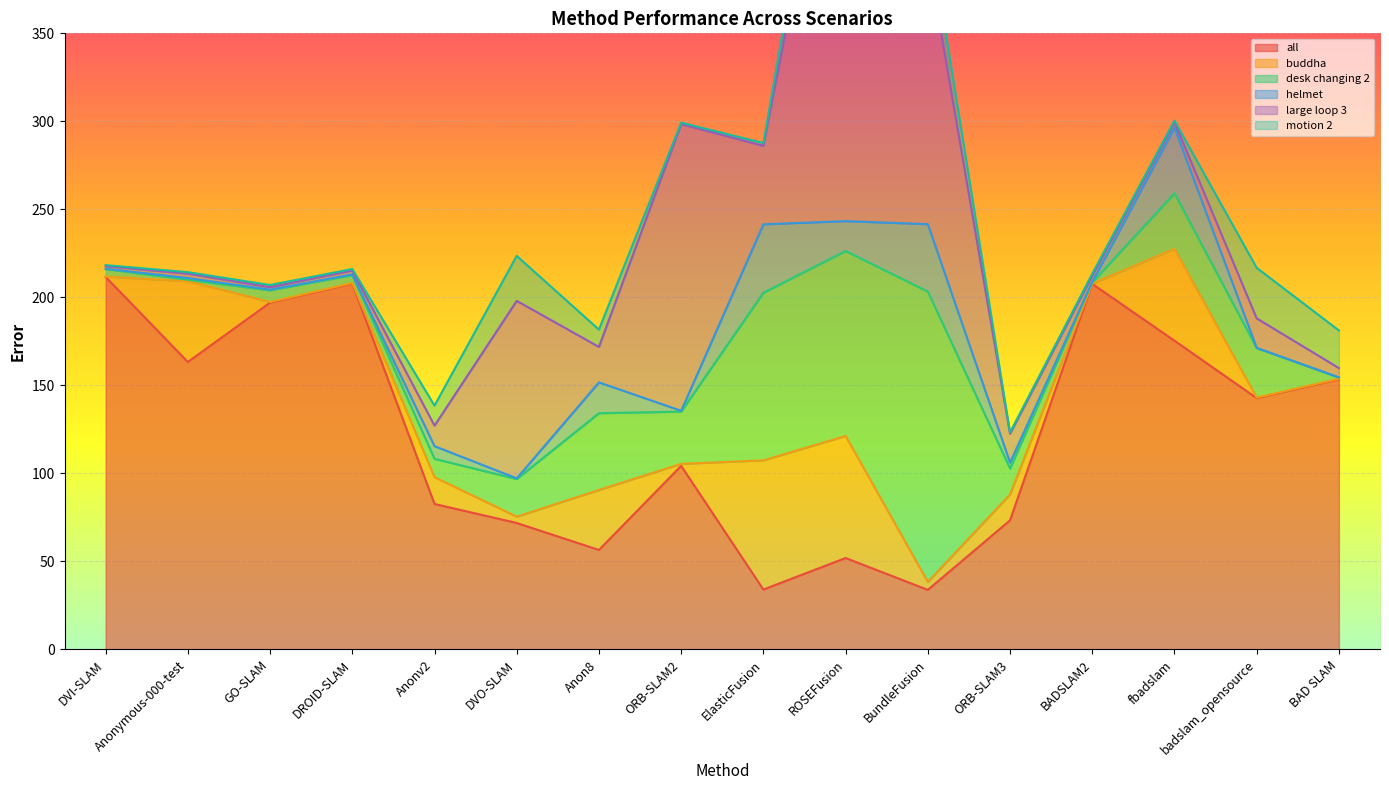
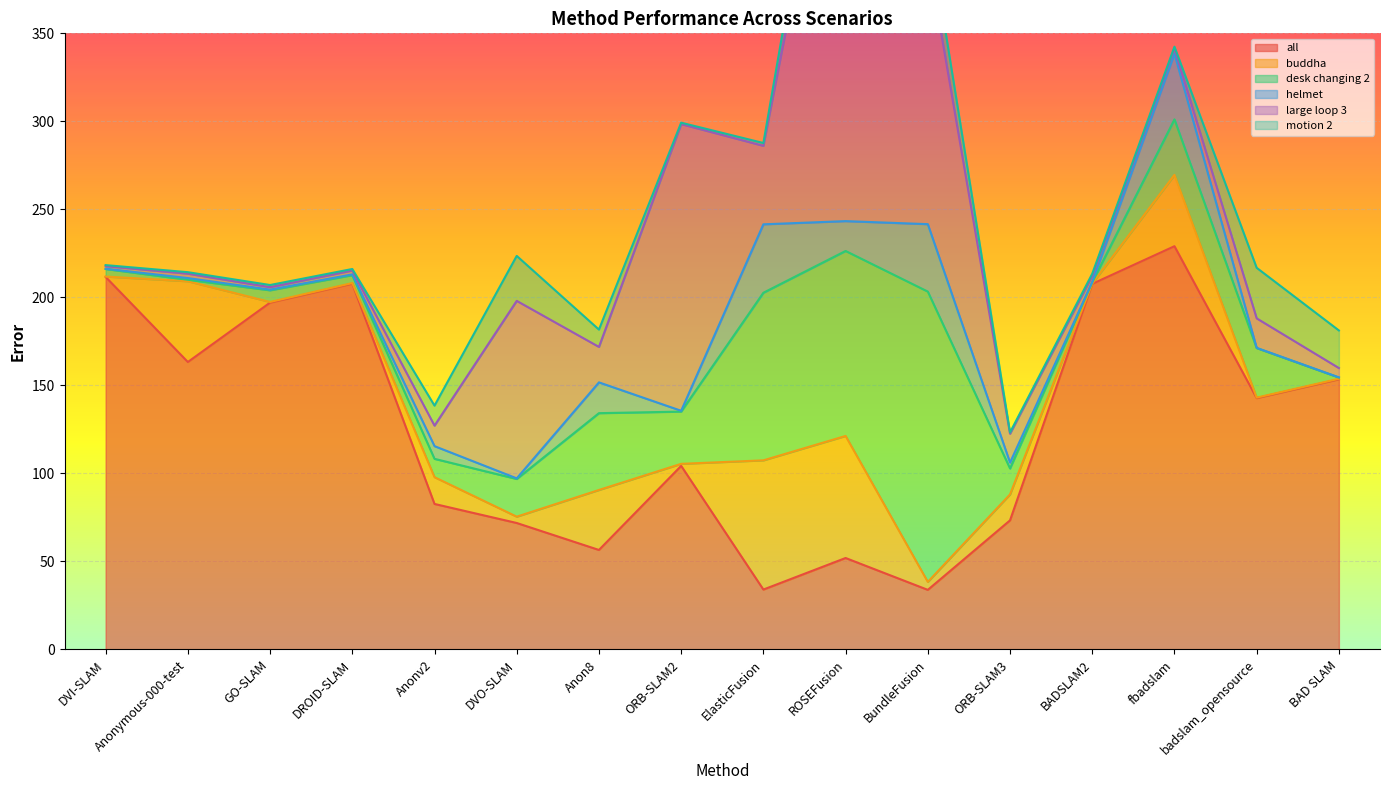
all, fbadslam: 175 -> 229
buddha, fbadslam: 52 -> 41
